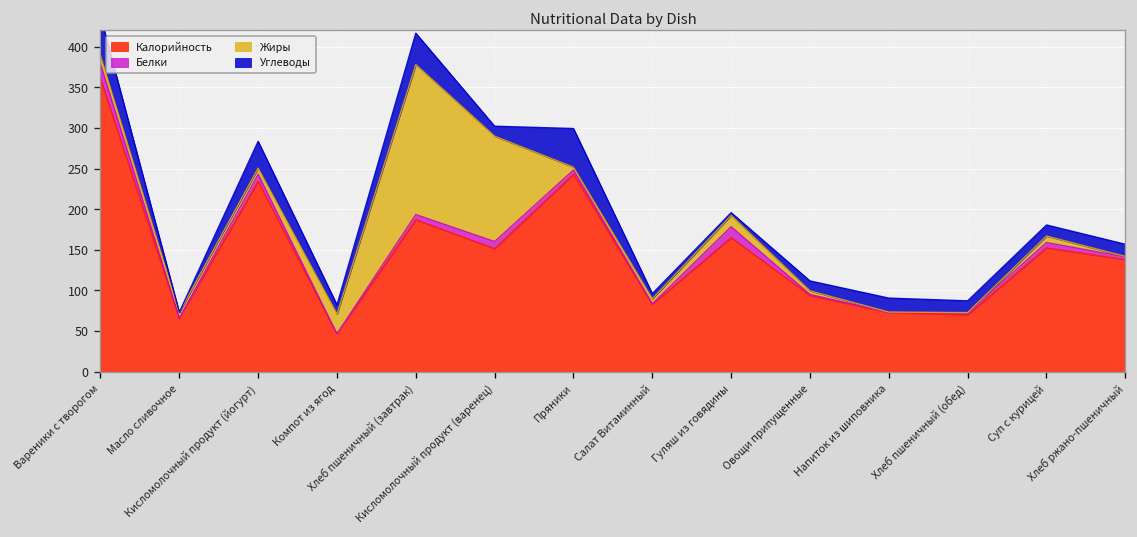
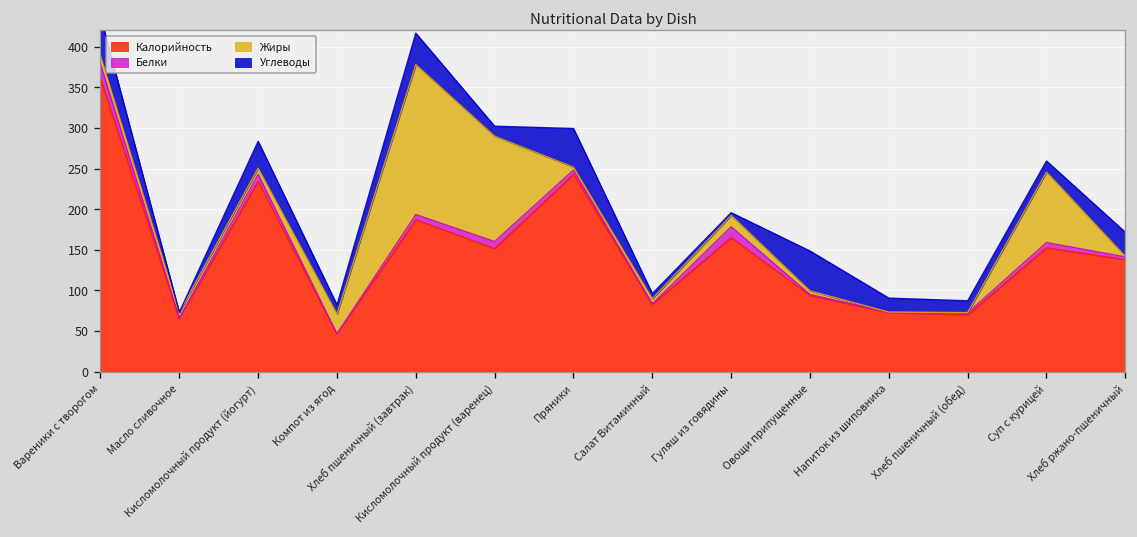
Углеводы, Овощи припущенные: 10 -> 50
Жиры, Суп с курицей: 10 -> 90
Углеводы, Хлеб ржано-пшеничный: 10 -> 30
